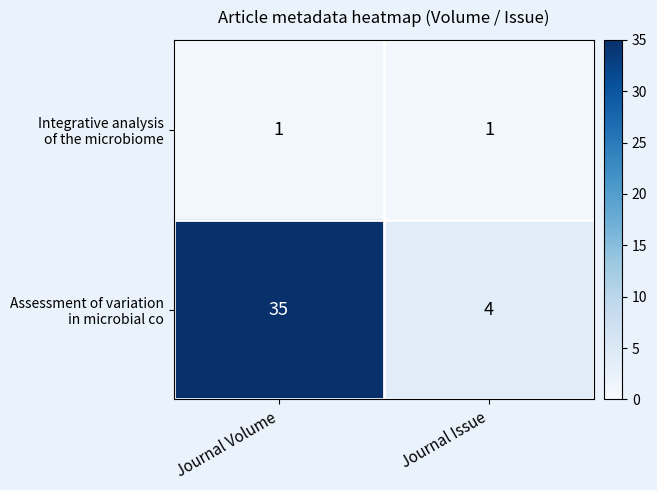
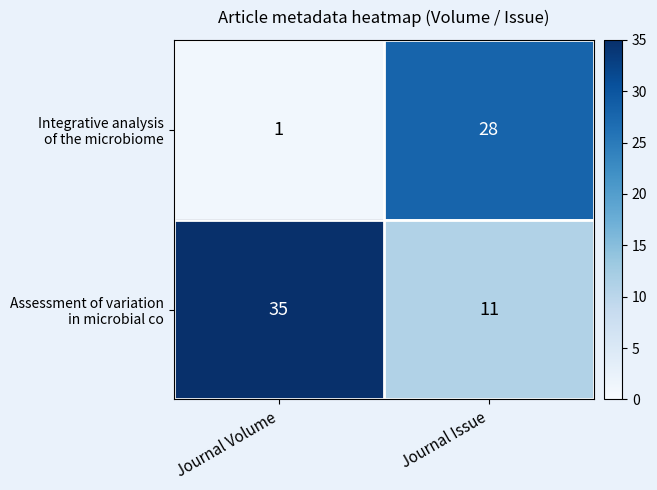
Integrative analysis of the microbiome, Journal Issue: 1 -> 28
Assessment of variation in microbial co, Journal Issue: 4 -> 11
